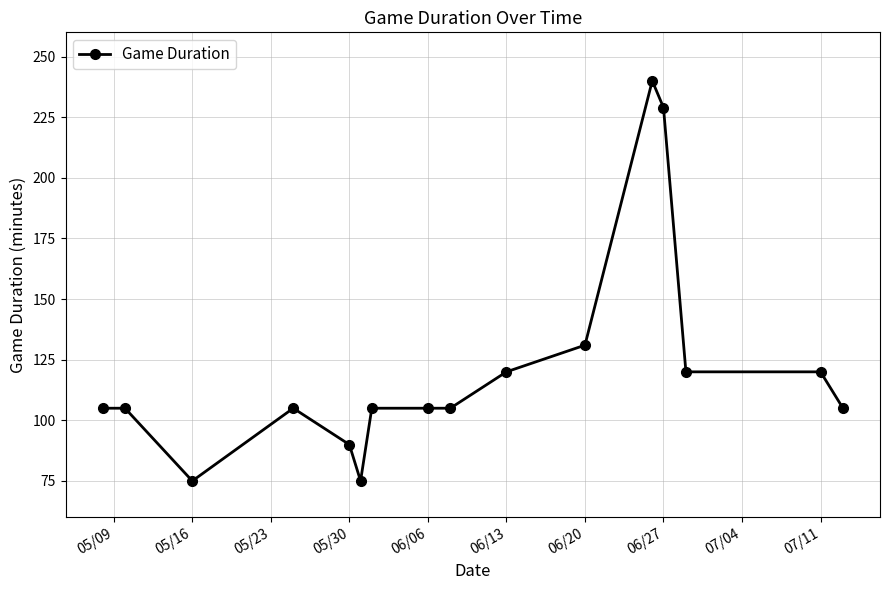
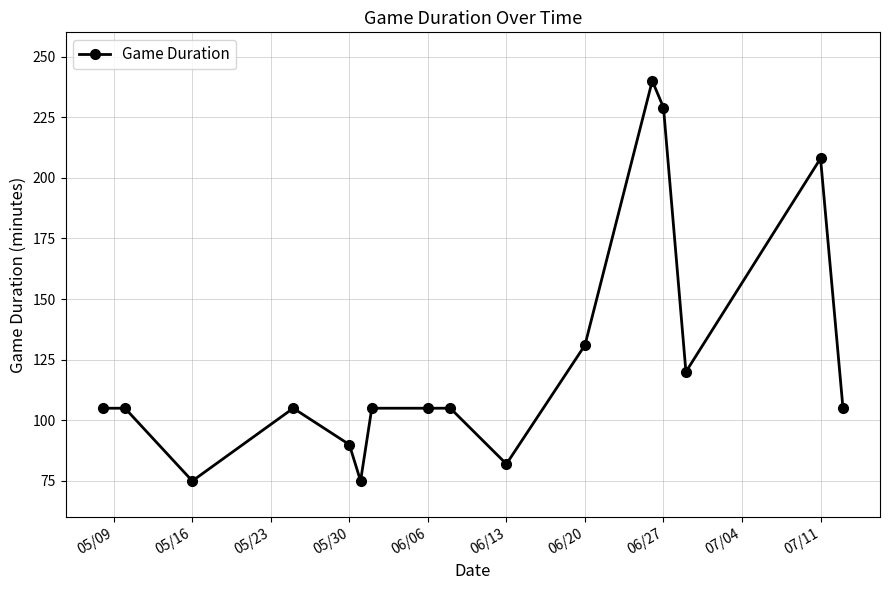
06/13: 120 -> 82
07/11: 120 -> 208
